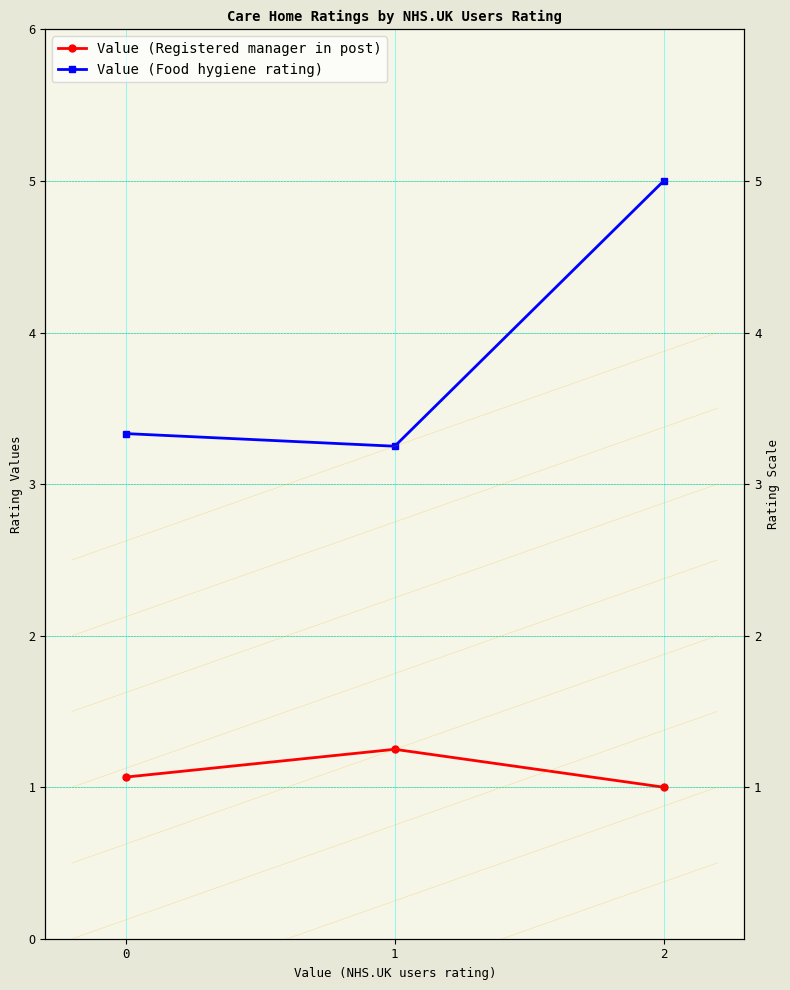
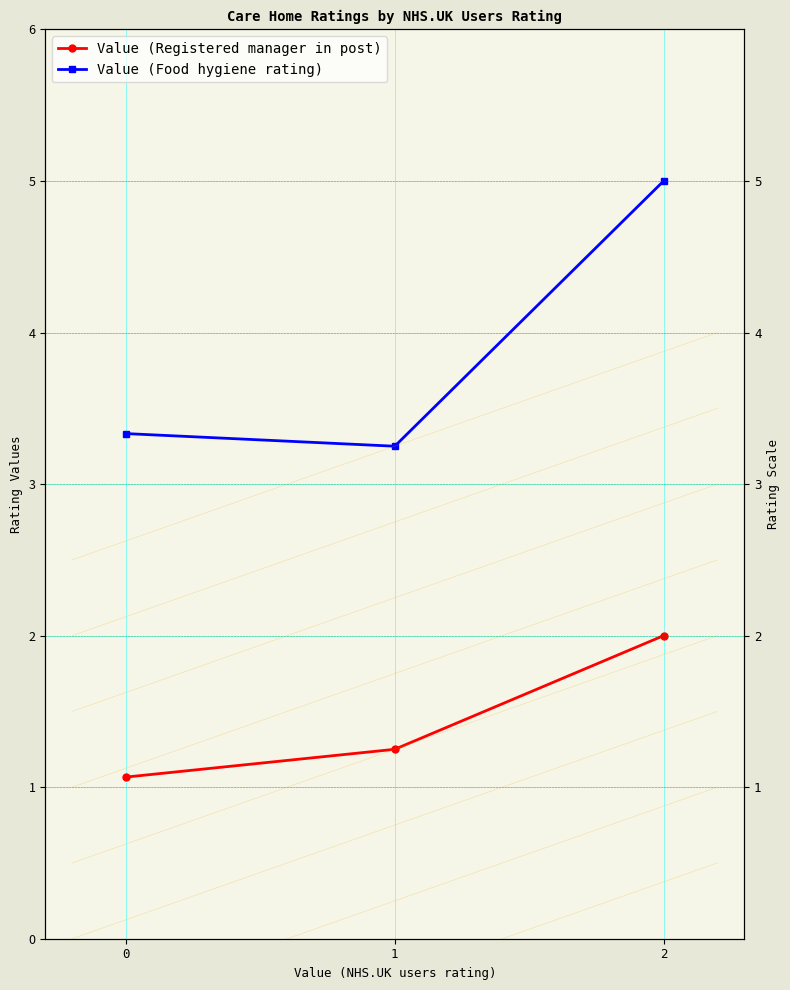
Value (Registered manager in post), 2: 1 -> 2
